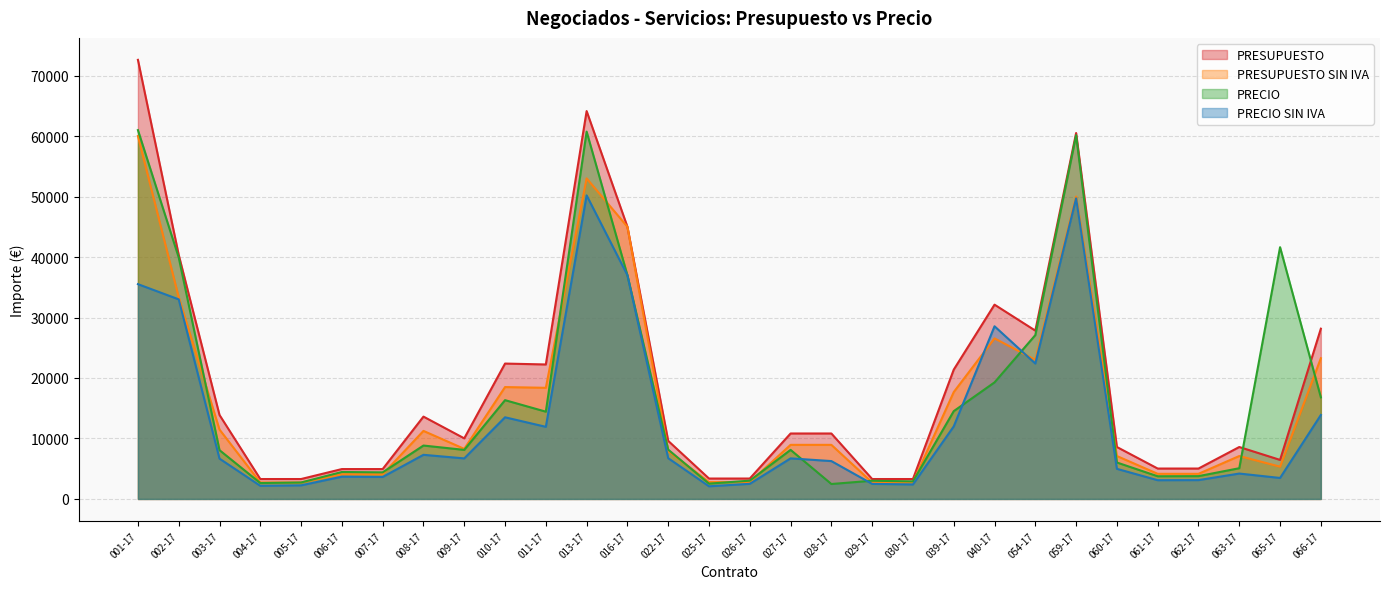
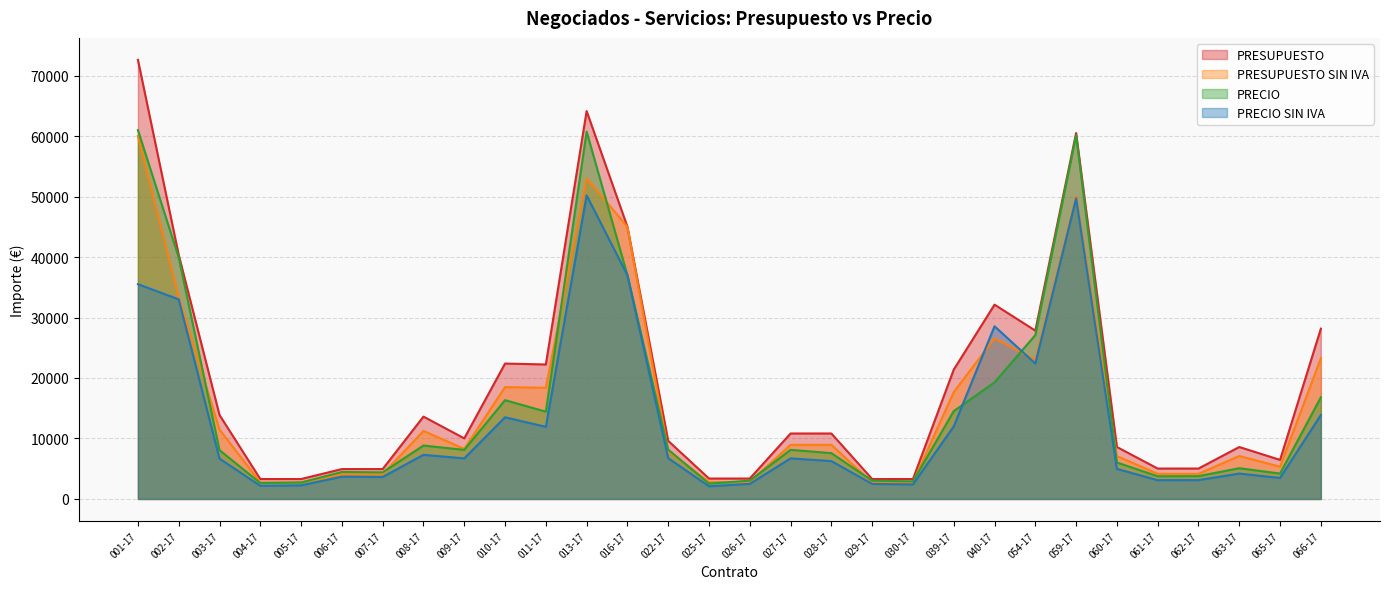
PRECIO, 028-17: 2000 -> 8000
PRECIO, 065-17: 42000 -> 4000
